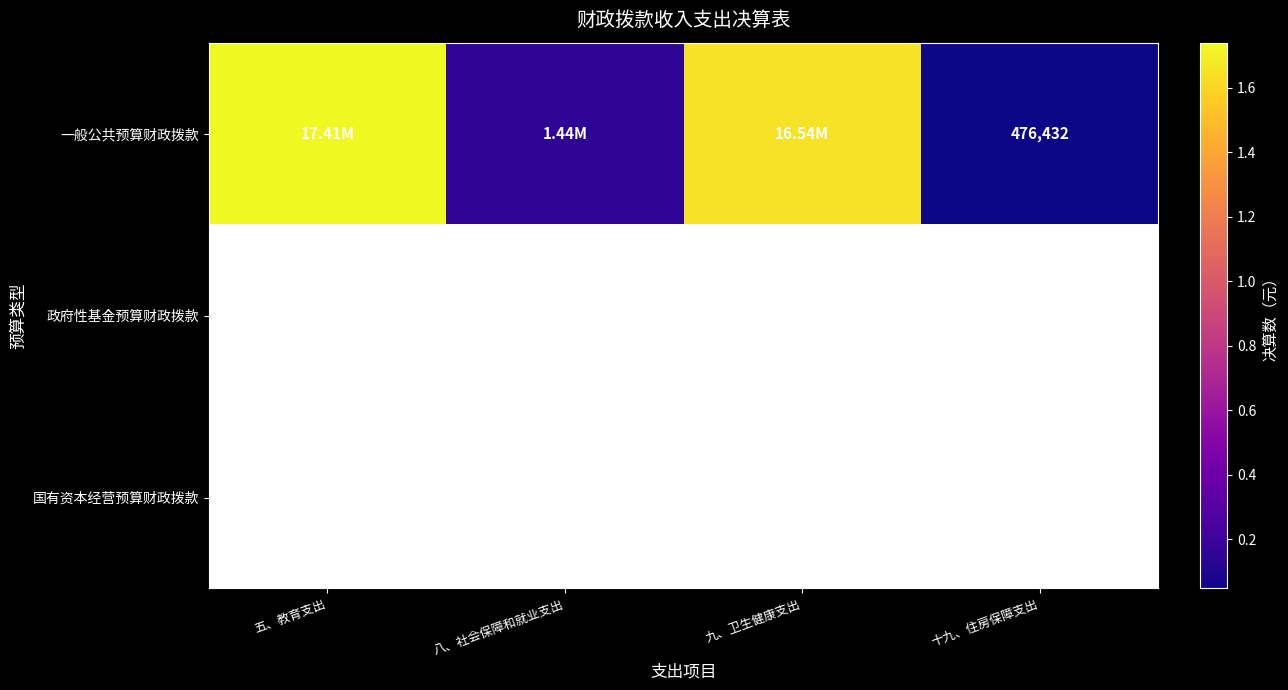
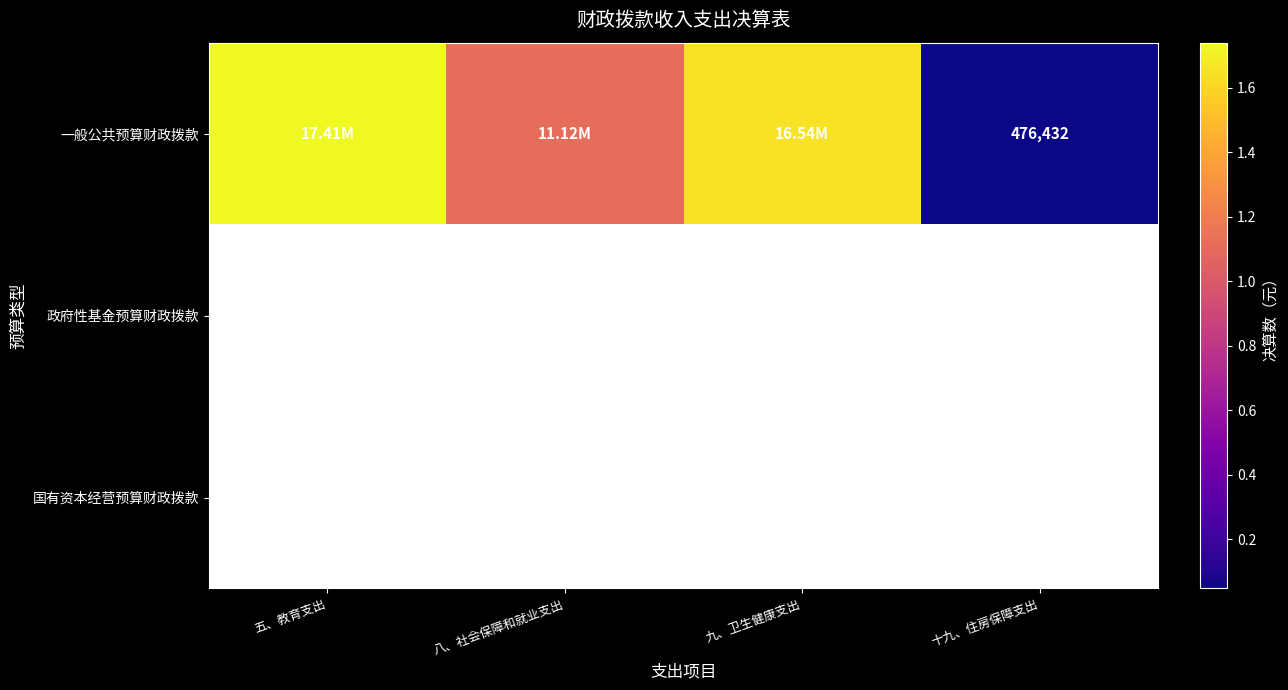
一般公共预算财政拨款, 八、社会保障和就业支出: 1.44M -> 11.12M
